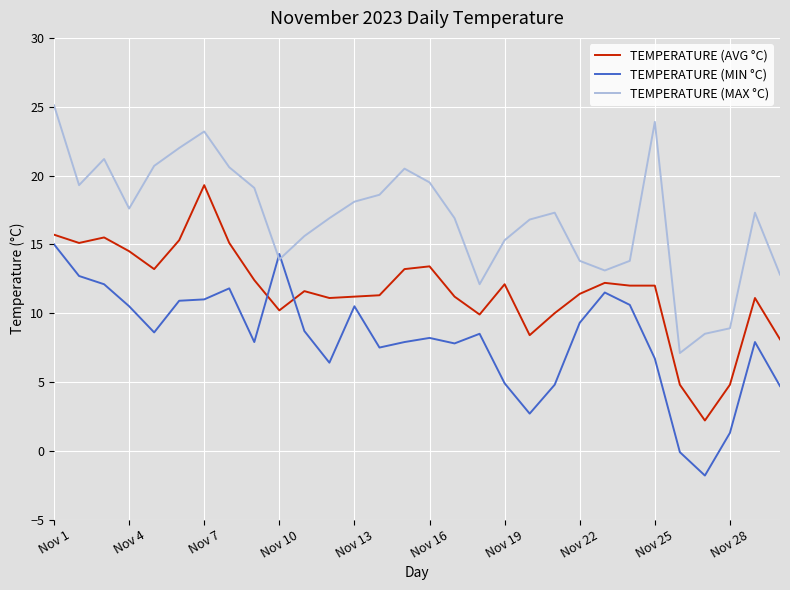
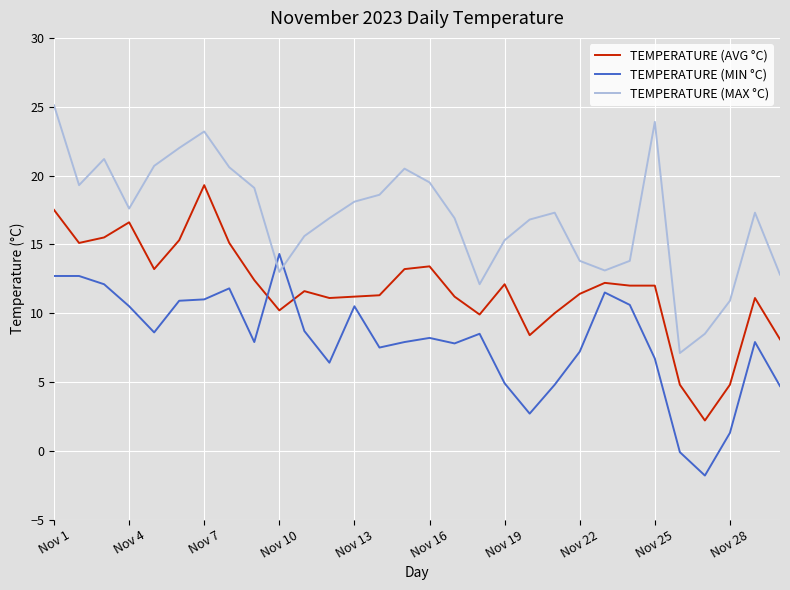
TEMPERATURE (AVG °C), Nov 1: 15.7 -> 17.5
TEMPERATURE (MIN °C), Nov 1: 15.0 -> 12.7
TEMPERATURE (AVG °C), Nov 4: 14.5 -> 16.6
TEMPERATURE (MAX °C), Nov 10: 13.9 -> 13.0
TEMPERATURE (MIN °C), Nov 22: 9.3 -> 7.2
TEMPERATURE (MAX °C), Nov 28: 8.9 -> 10.9
